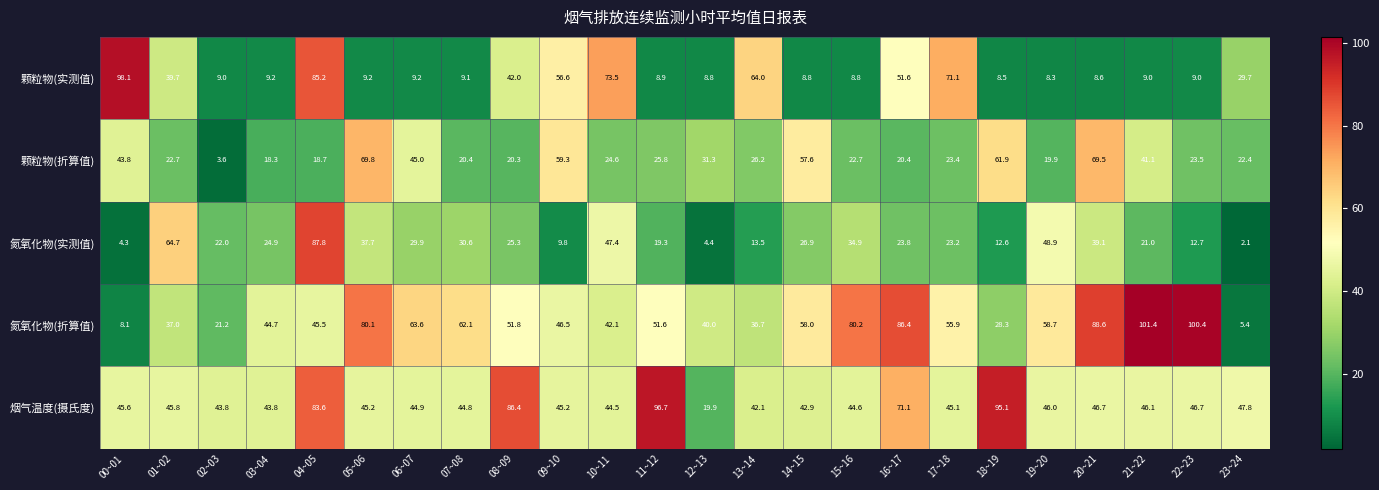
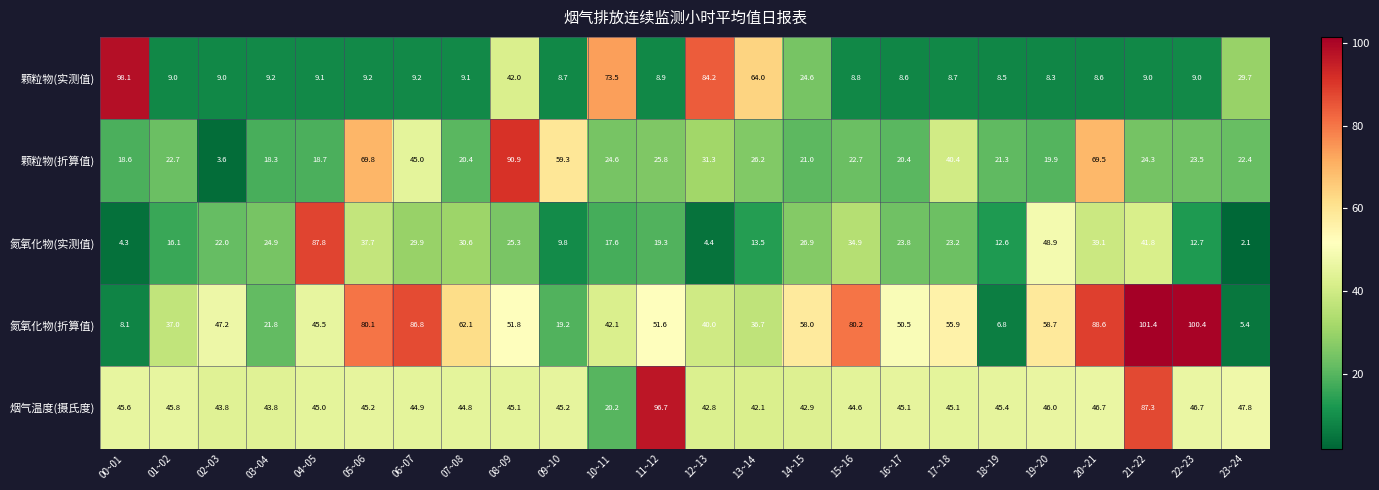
颗粒物(实测值), 01~02: 39.7 -> 9.0
颗粒物(实测值), 04~05: 85.2 -> 9.1
颗粒物(实测值), 09~10: 56.6 -> 8.7
颗粒物(实测值), 12~13: 8.8 -> 84.2
颗粒物(实测值), 14~15: 8.8 -> 24.6
颗粒物(实测值), 16~17: 51.6 -> 8.6
颗粒物(实测值), 17~18: 71.1 -> 8.7
颗粒物(折算值), 00~01: 43.8 -> 18.6
颗粒物(折算值), 08~09: 20.3 -> 90.9
颗粒物(折算值), 14~15: 57.6 -> 21.0
颗粒物(折算值), 17~18: 23.4 -> 40.4
颗粒物(折算值), 18~19: 61.9 -> 21.3
颗粒物(折算值), 21~22: 41.1 -> 24.3
氮氧化物(实测值), 01~02: 64.7 -> 16.1
氮氧化物(实测值), 10~11: 47.4 -> 17.6
氮氧化物(实测值), 21~22: 21.0 -> 41.8
氮氧化物(折算值), 02~03: 21.2 -> 47.2
氮氧化物(折算值), 03~04: 44.7 -> 21.8
氮氧化物(折算值), 06~07: 63.6 -> 86.8
氮氧化物(折算值), 09~10: 46.5 -> 19.2
氮氧化物(折算值), 16~17: 86.4 -> 50.5
氮氧化物(折算值), 18~19: 28.3 -> 6.8
烟气温度(摄氏度), 04~05: 83.6 -> 45.0
烟气温度(摄氏度), 08~09: 86.4 -> 45.1
烟气温度(摄氏度), 10~11: 44.5 -> 20.2
烟气温度(摄氏度), 12~13: 19.9 -> 42.8
烟气温度(摄氏度), 16~17: 71.1 -> 45.1
烟气温度(摄氏度), 18~19: 95.1 -> 45.4
烟气温度(摄氏度), 21~22: 46.1 -> 87.3
